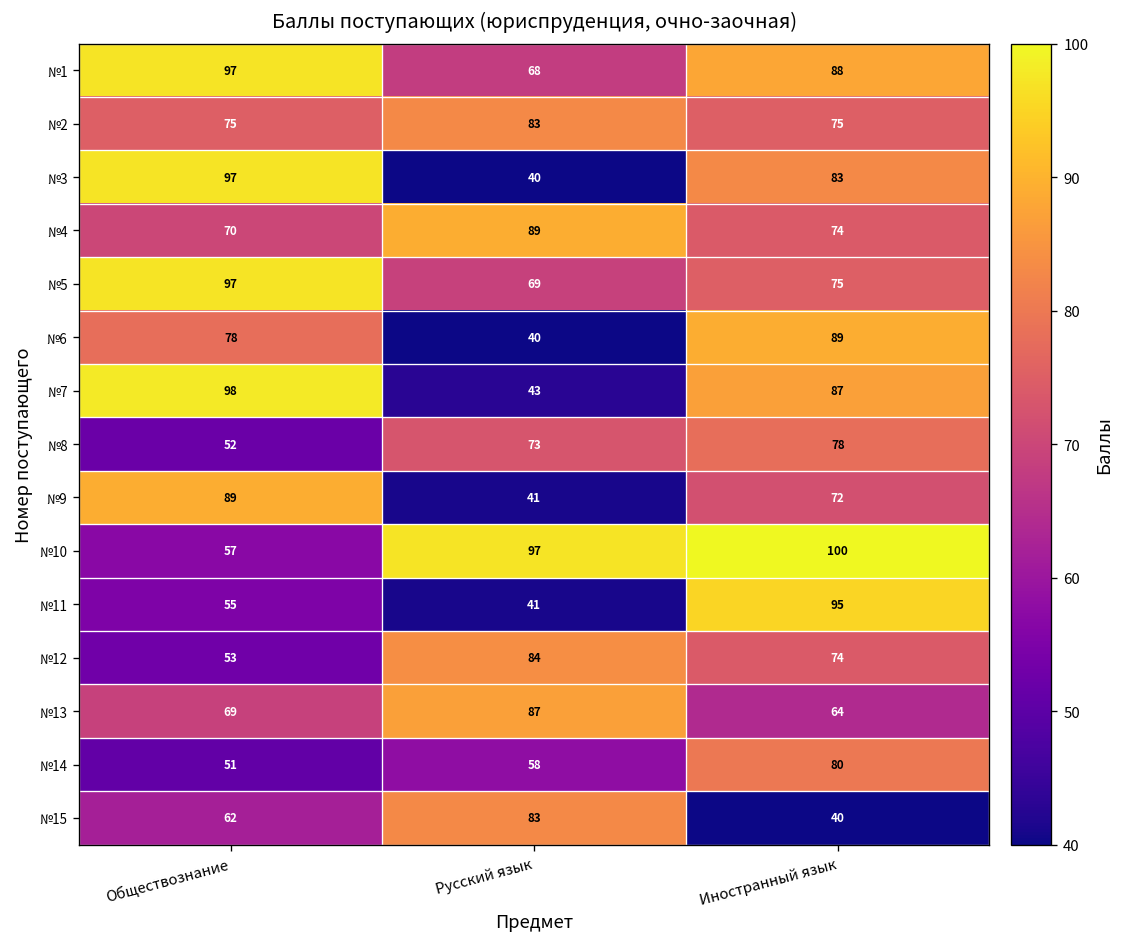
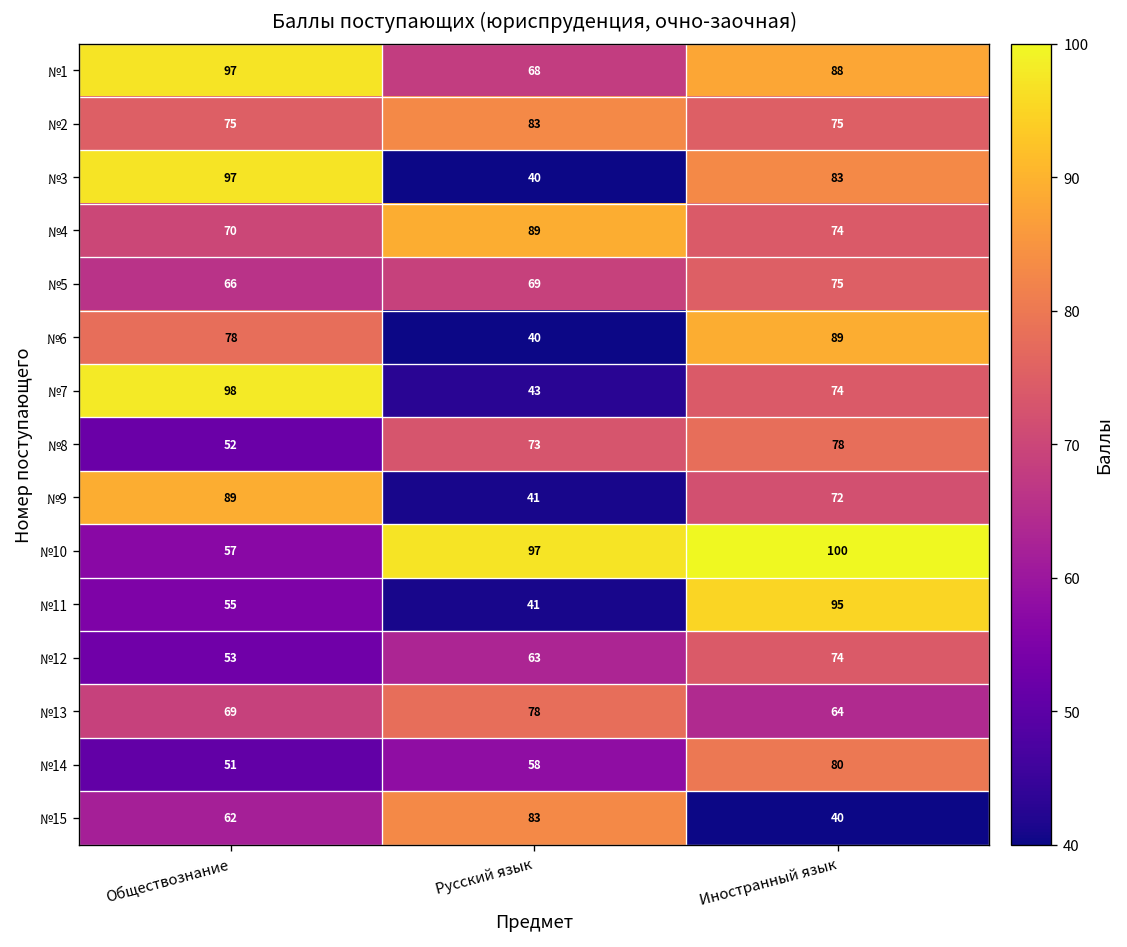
№5, Обществознание: 97 -> 66
№7, Иностранный язык: 87 -> 74
№12, Русский язык: 84 -> 63
№13, Русский язык: 87 -> 78
